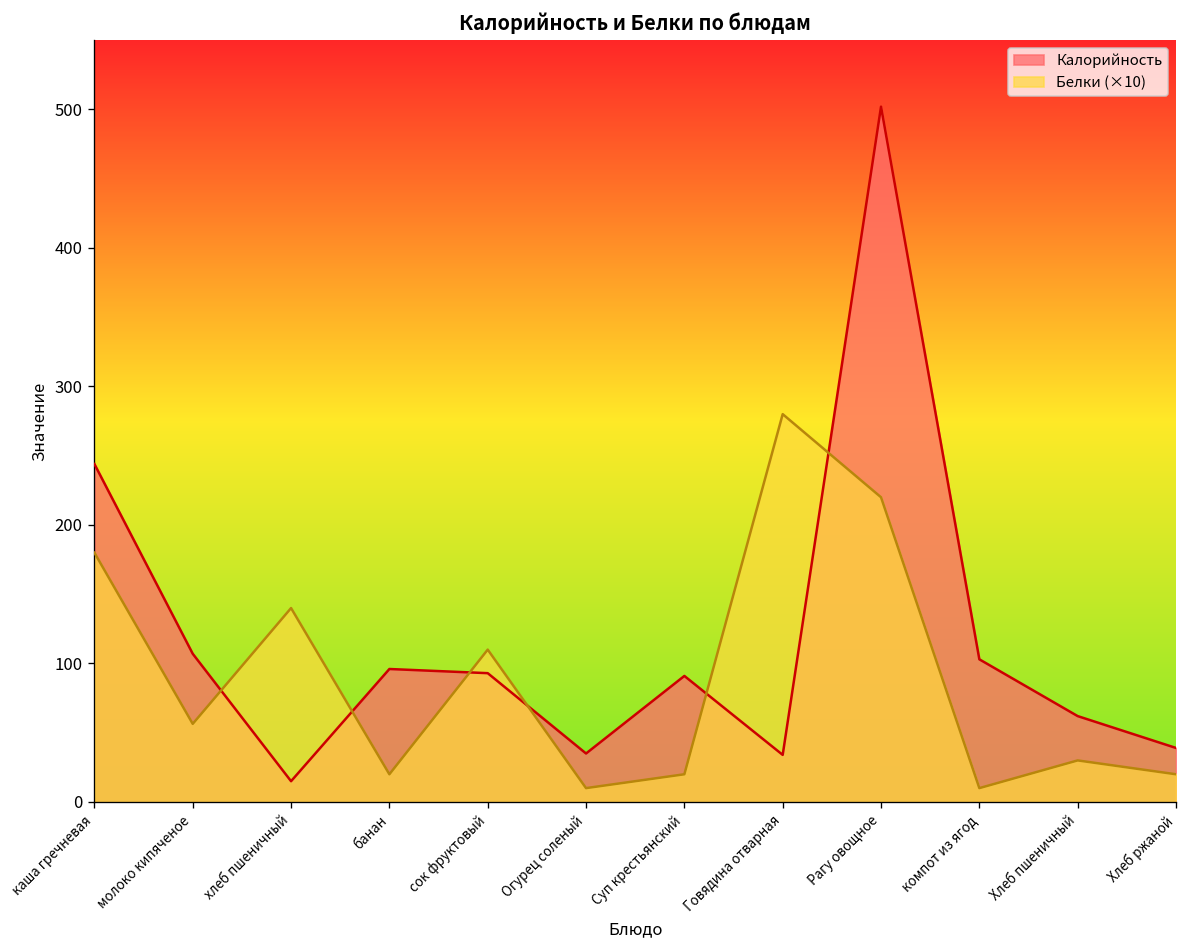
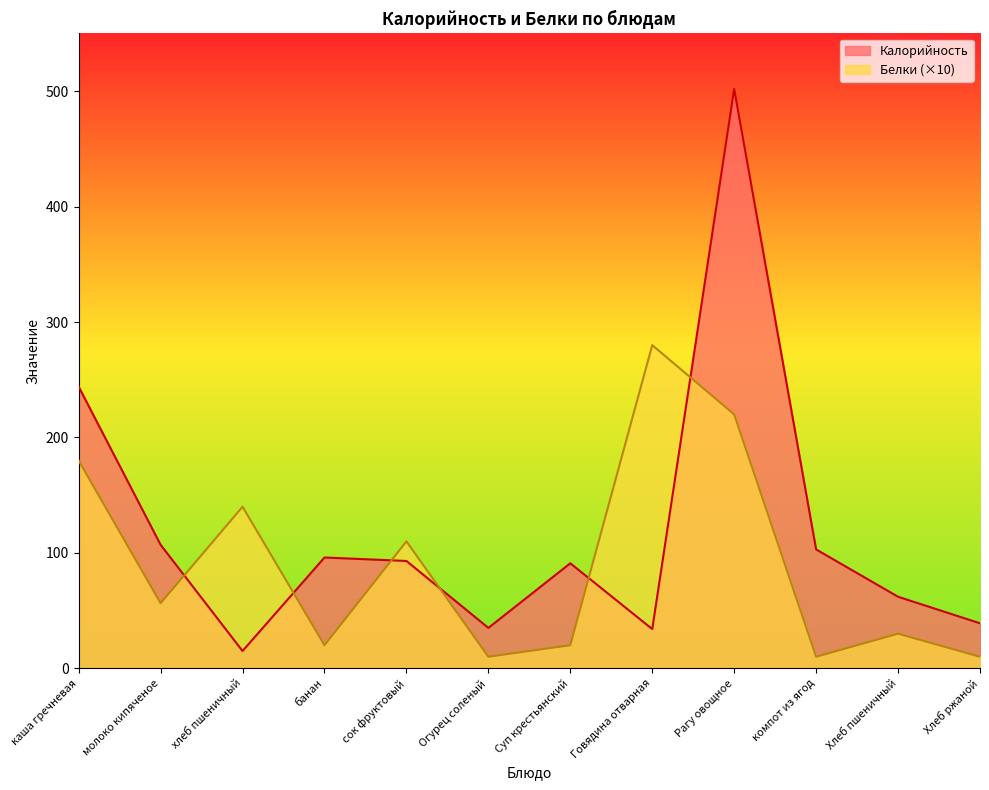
Белки (×10), Хлеб ржаной: 20 -> 10
